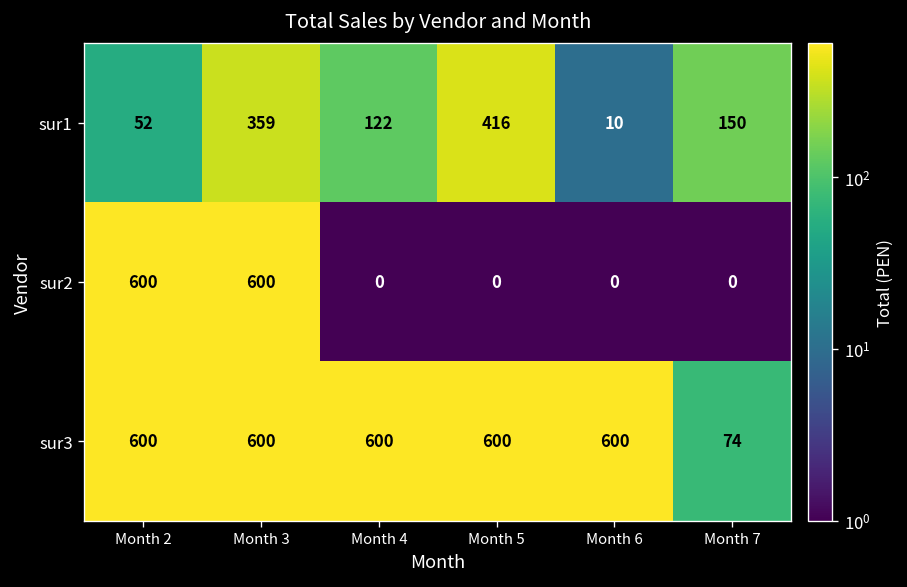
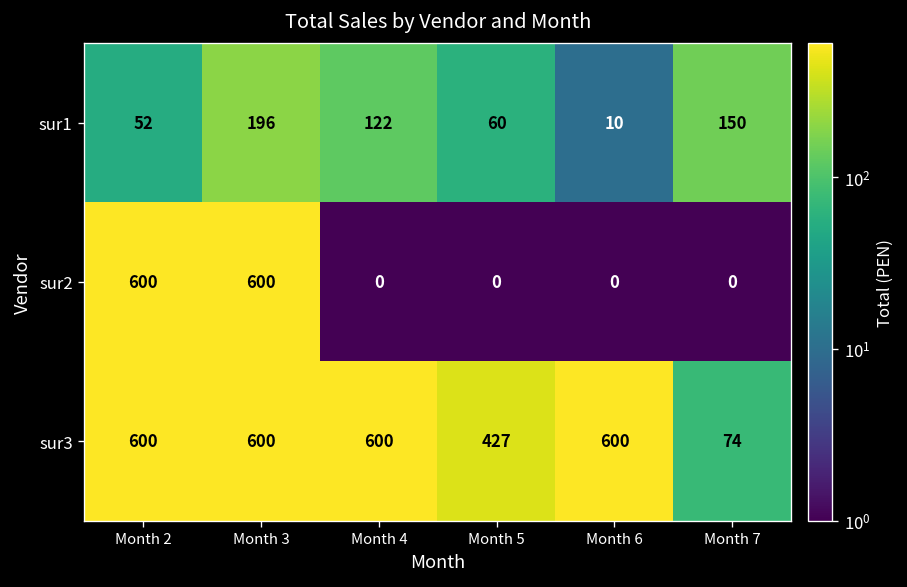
sur1, Month 3: 359 -> 196
sur1, Month 5: 416 -> 60
sur3, Month 5: 600 -> 427
